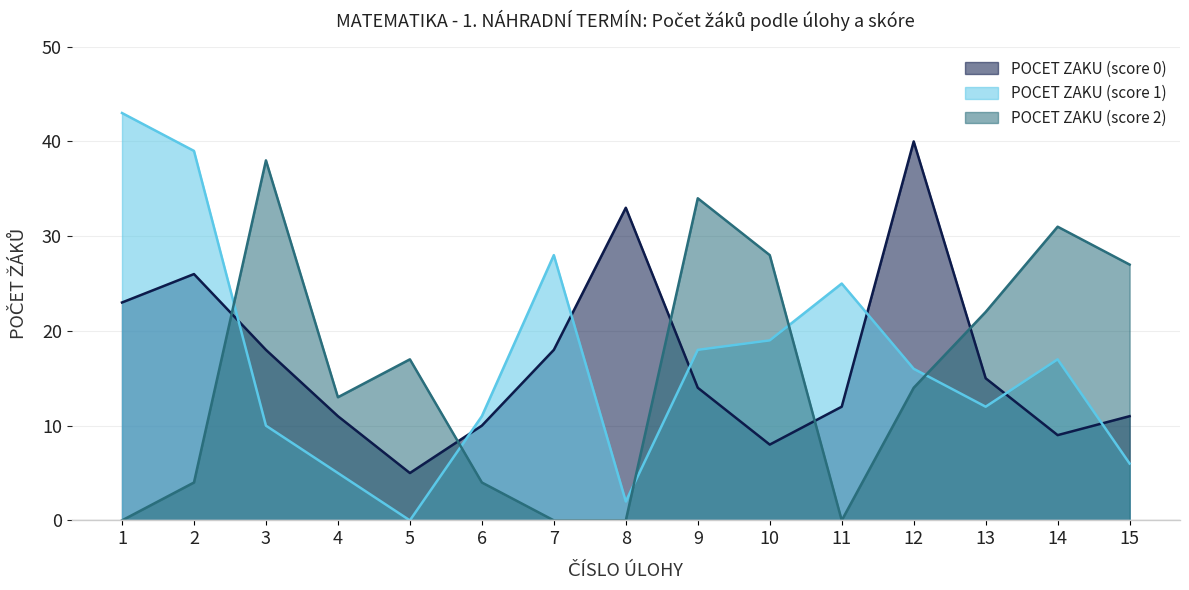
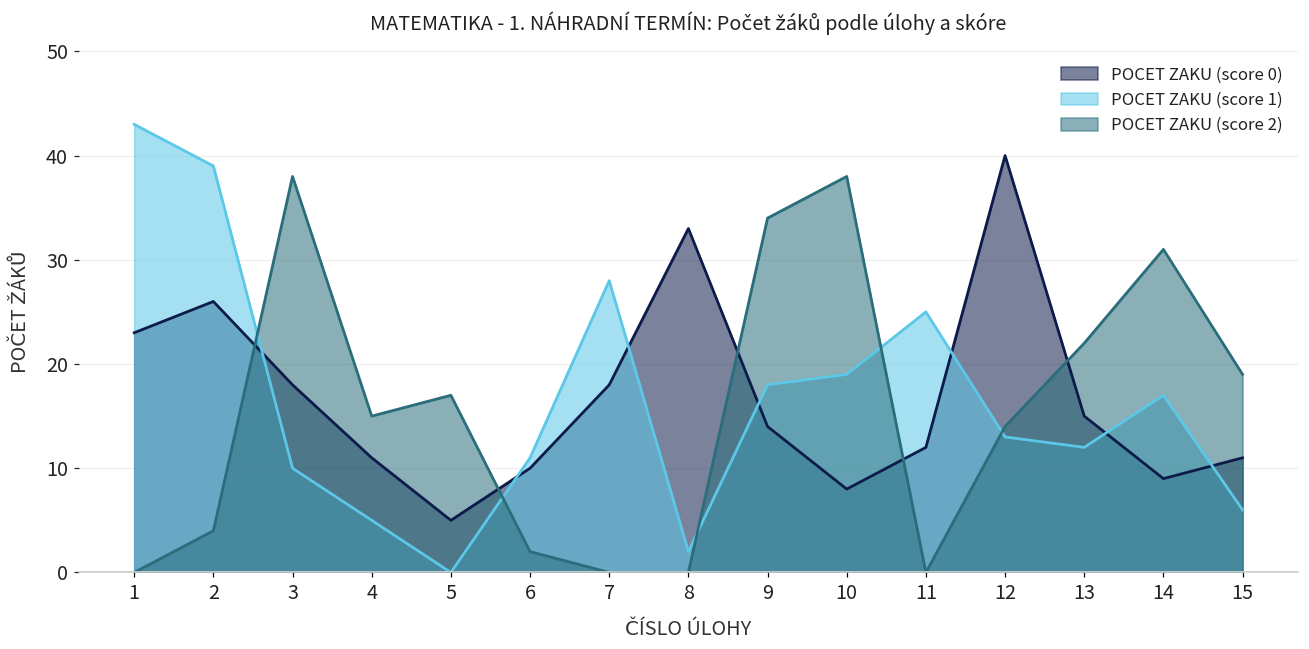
POCET ZAKU (score 2), 4: 13 -> 15
POCET ZAKU (score 2), 6: 4 -> 2
POCET ZAKU (score 2), 10: 28 -> 38
POCET ZAKU (score 1), 12: 16 -> 13
POCET ZAKU (score 2), 15: 27 -> 19
